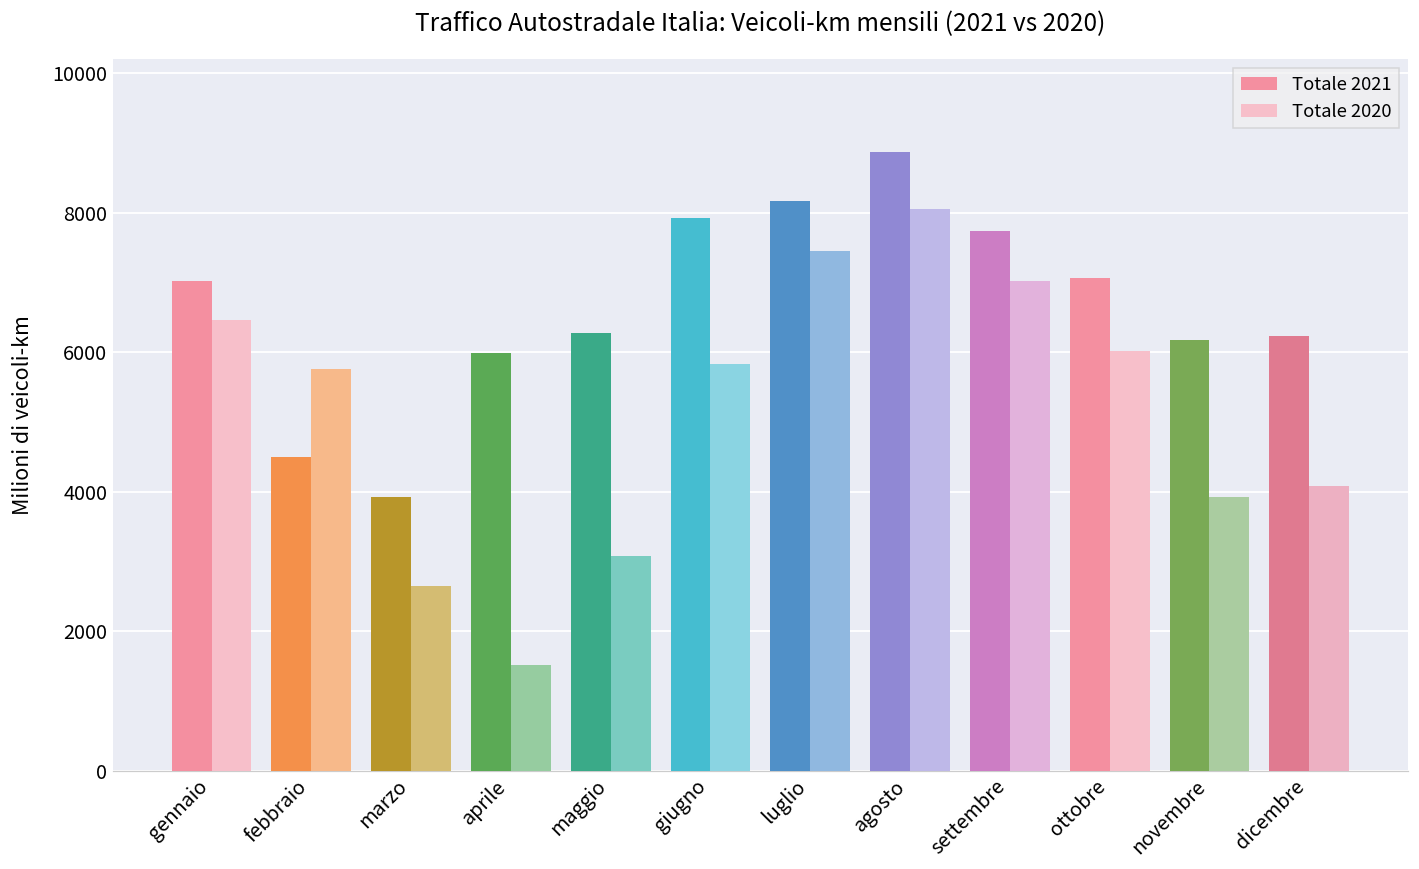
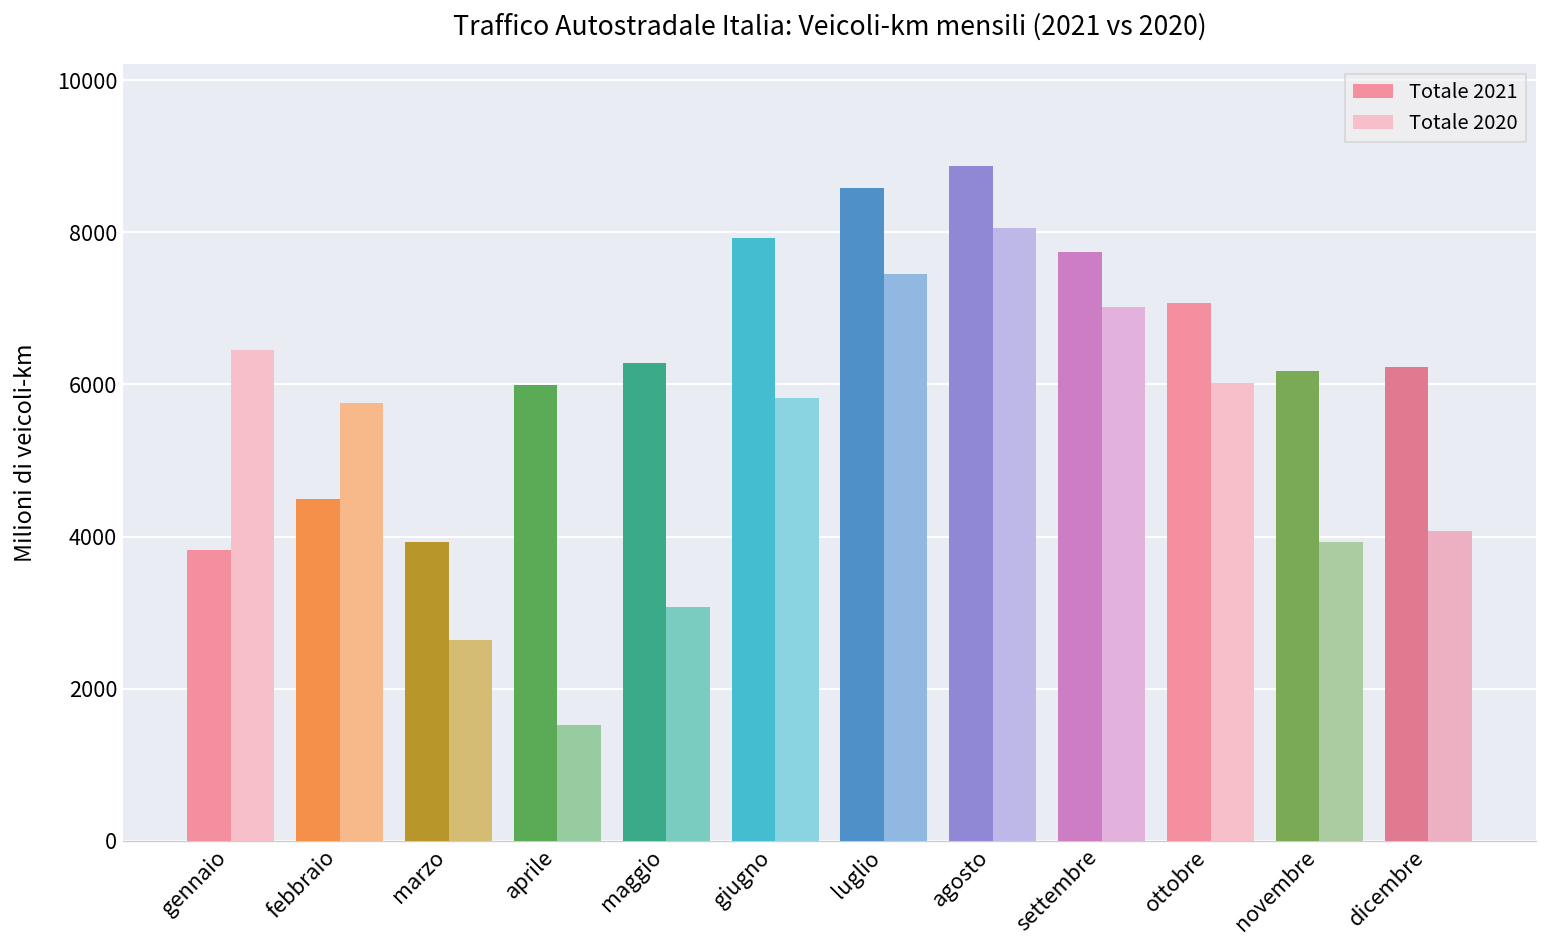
Totale 2021, gennaio: 7000 -> 3800
Totale 2021, luglio: 8200 -> 8600
